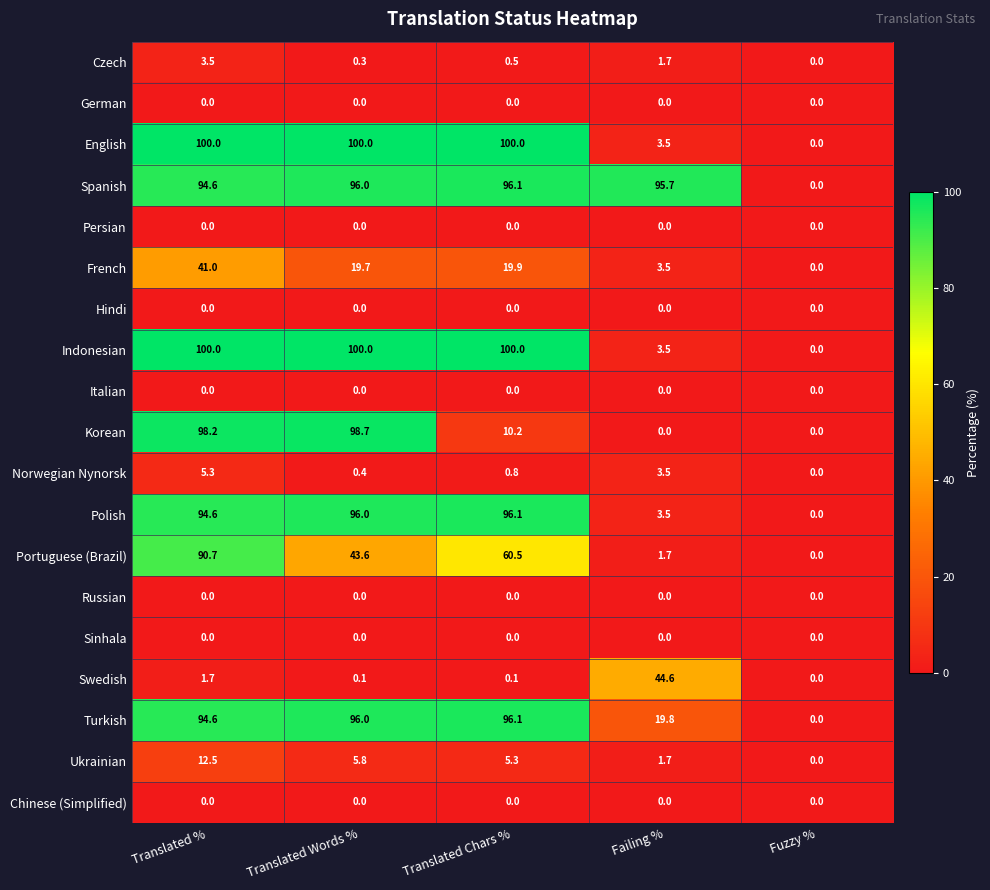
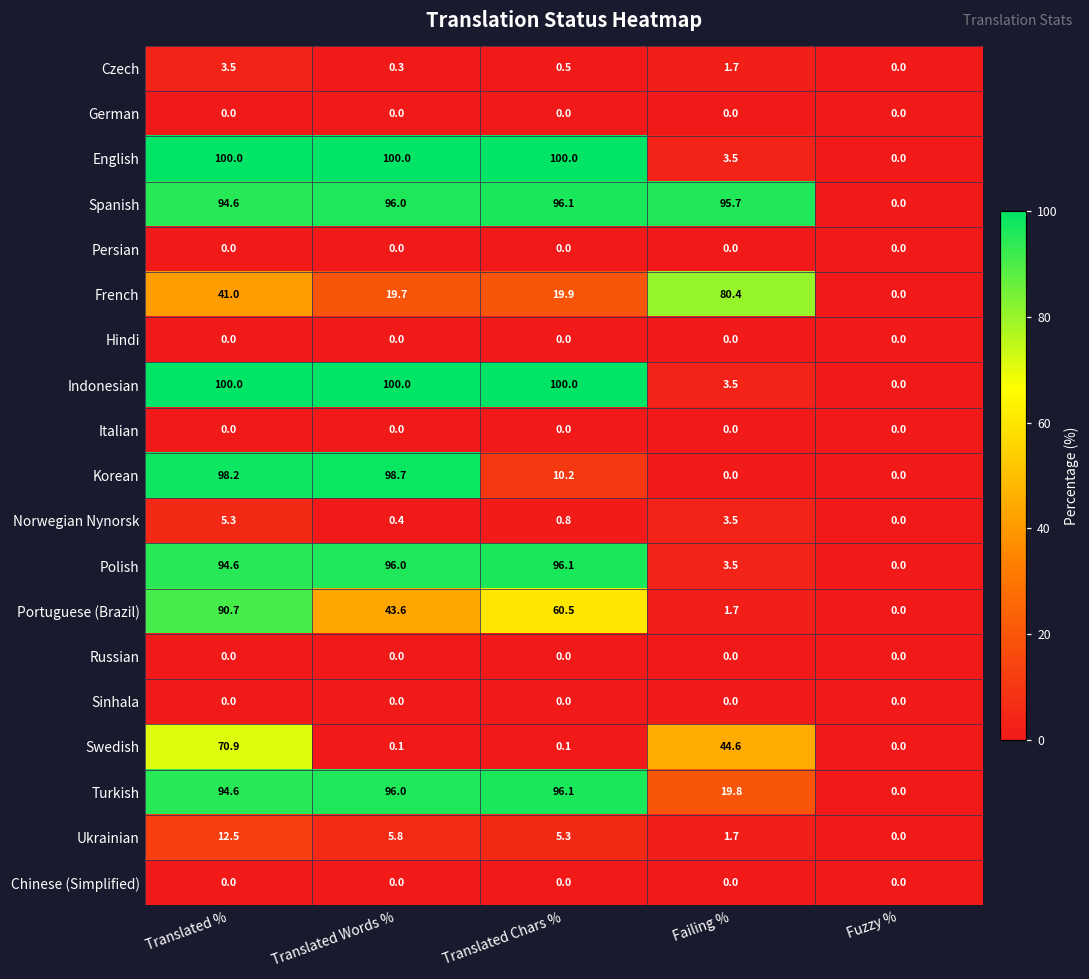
French, Failing %: 3.5 -> 80.4
Swedish, Translated %: 1.7 -> 70.9
